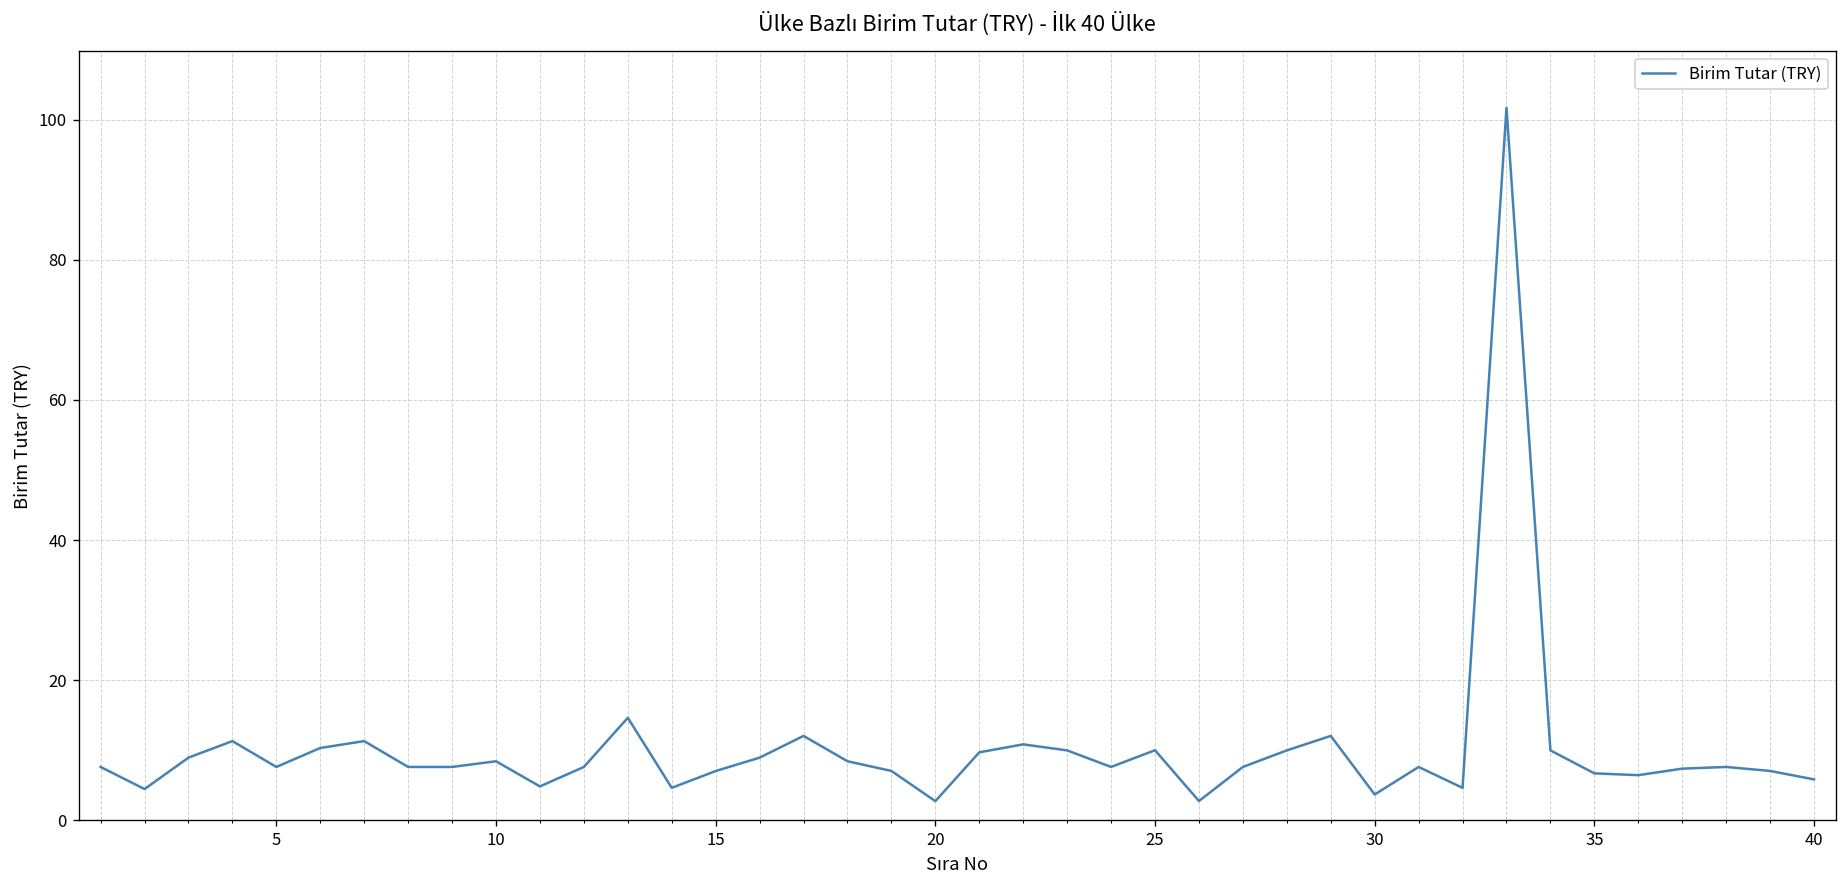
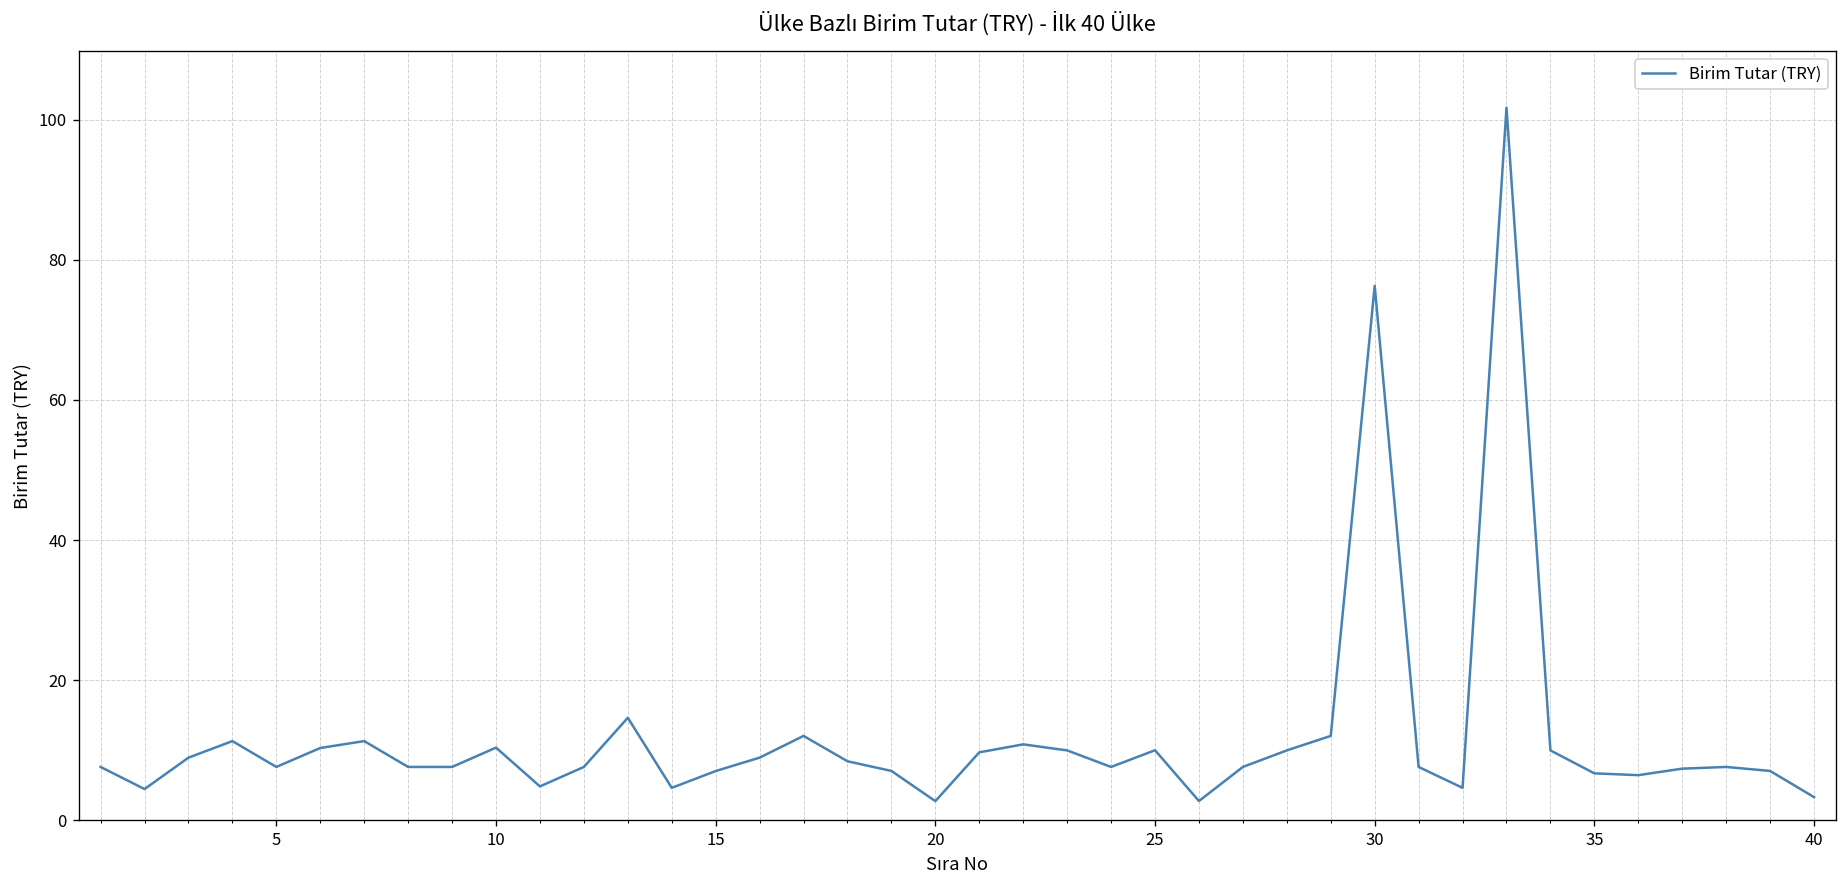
10: 8 -> 10
30: 4 -> 76
40: 6 -> 3
